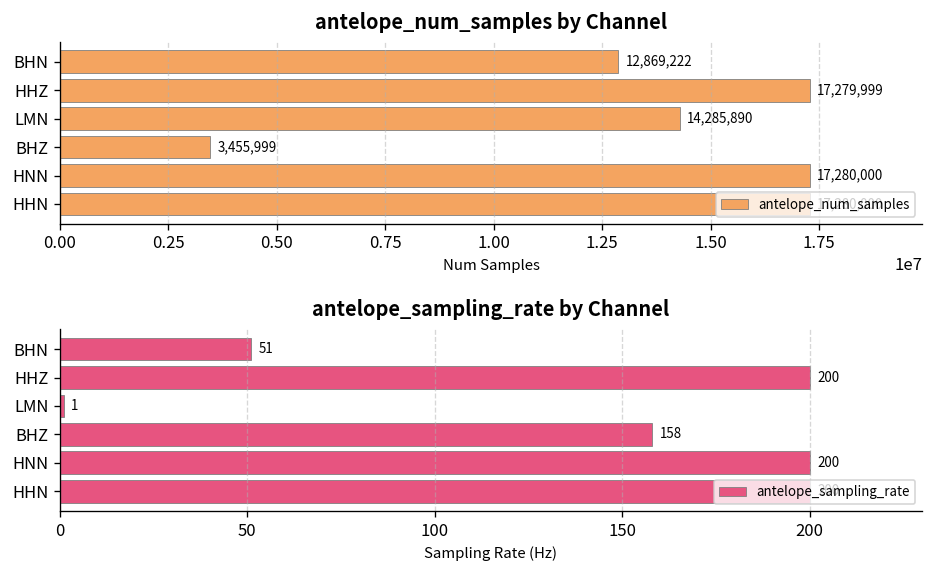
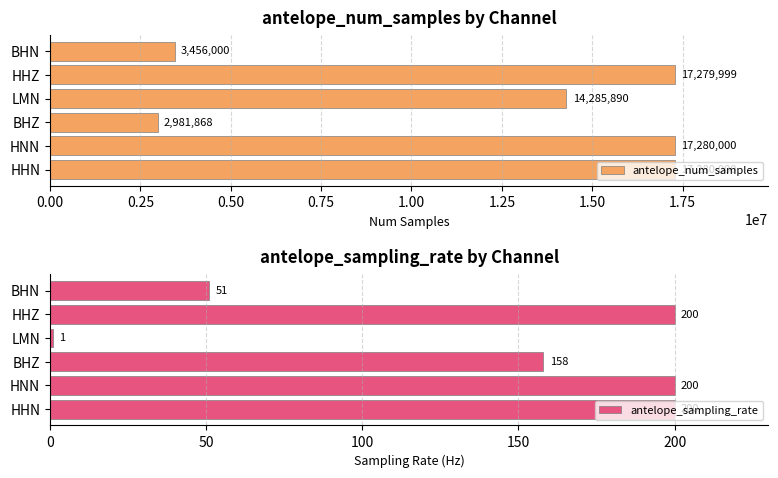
antelope_num_samples by Channel, BHN: 12,869,222 -> 3,456,000
antelope_num_samples by Channel, BHZ: 3,455,999 -> 2,981,868
